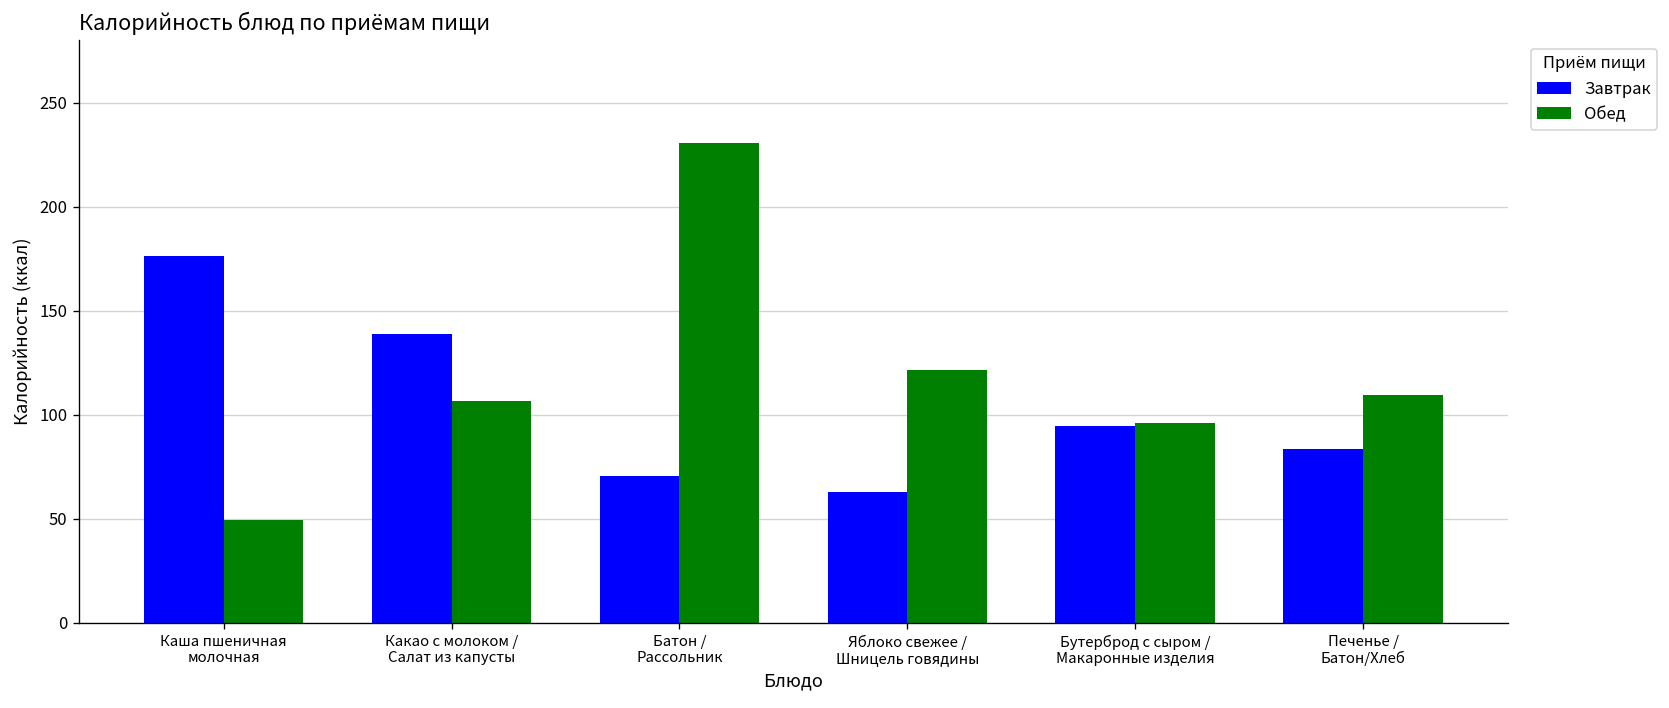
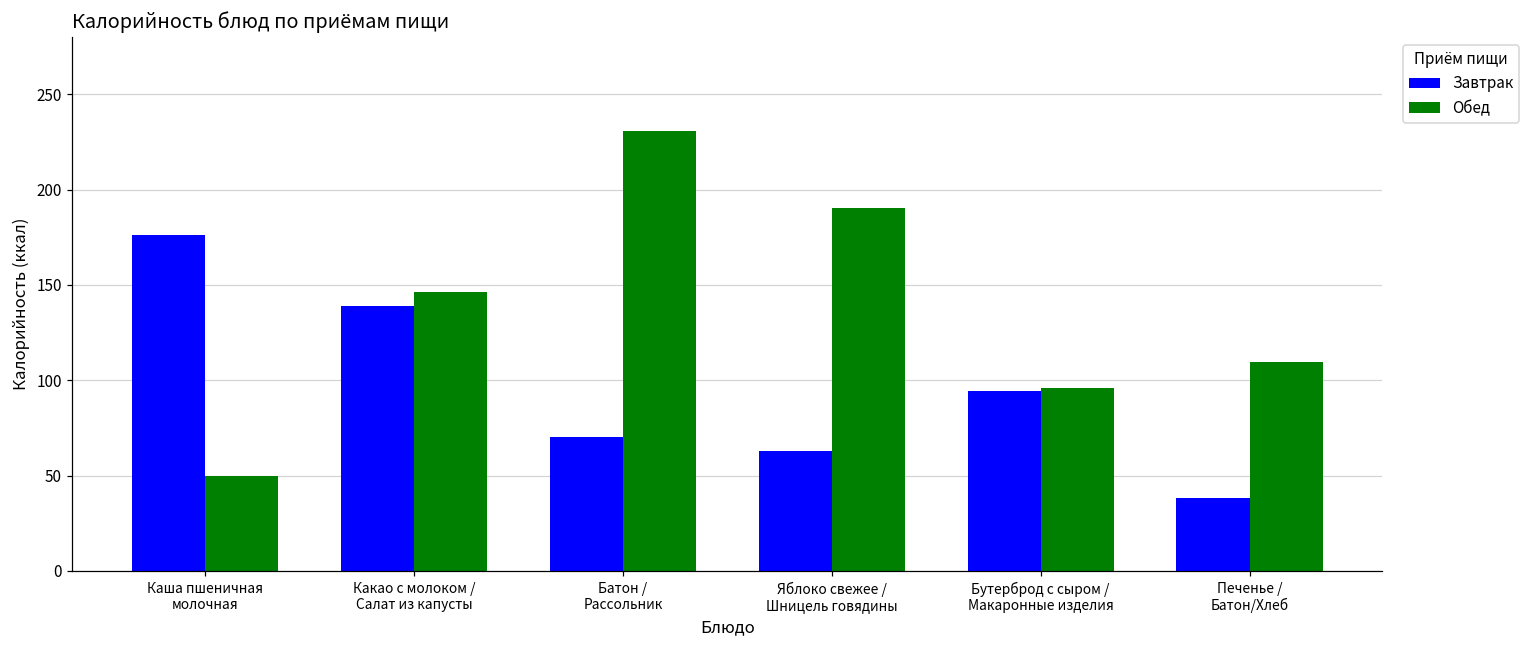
Обед, Какао с молоком / Салат из капусты: 106 -> 146
Обед, Яблоко свежее / Шницель говядины: 122 -> 190
Завтрак, Печенье / Батон/Хлеб: 84 -> 39
